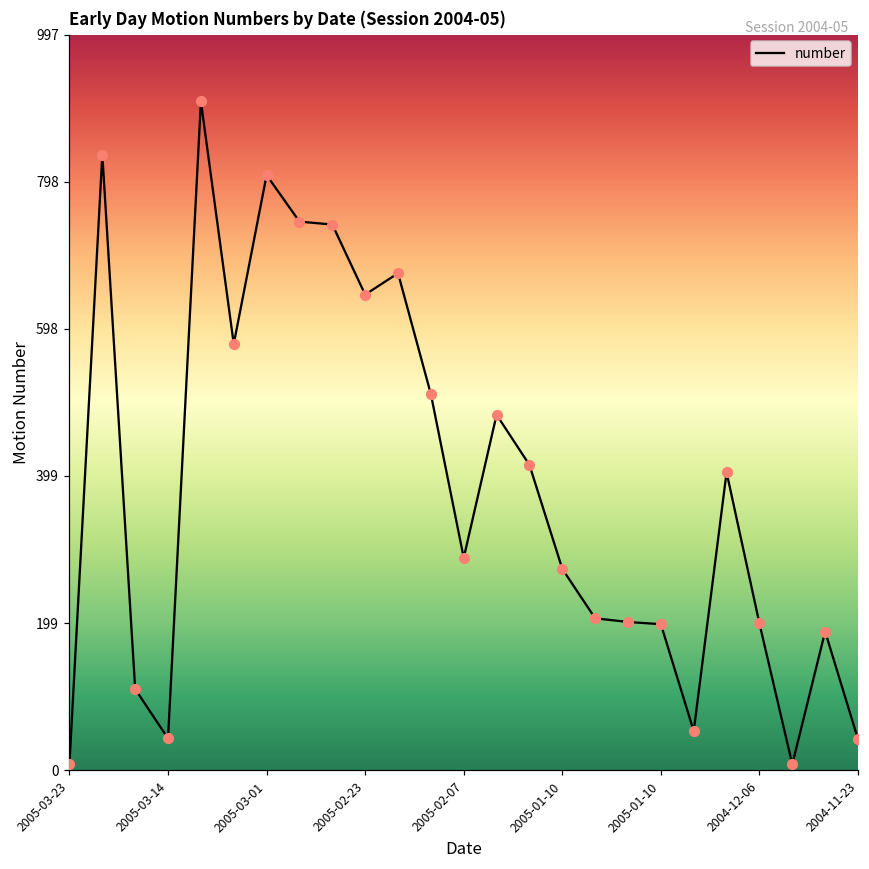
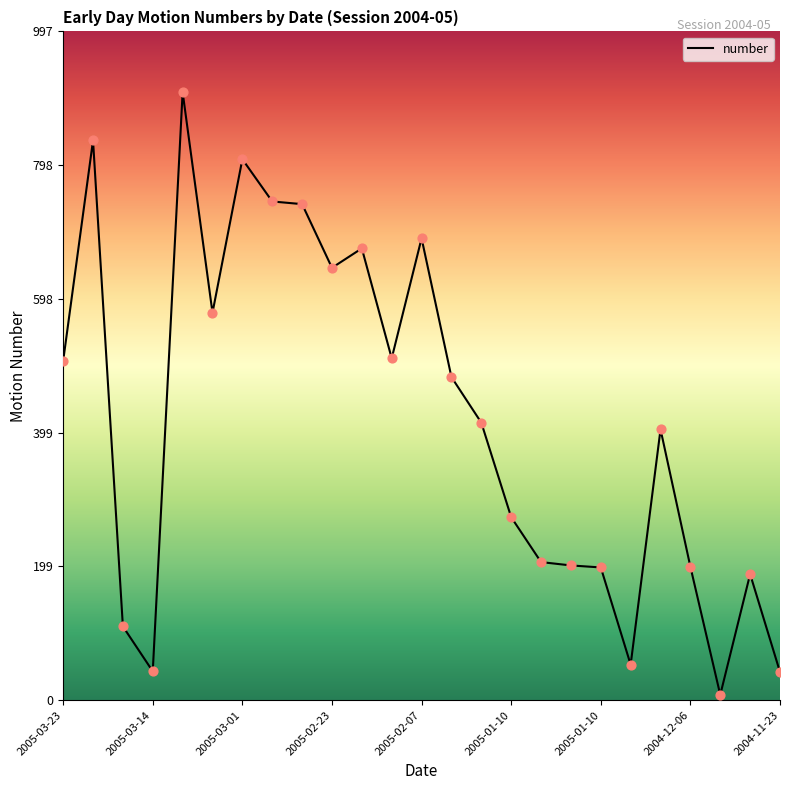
2005-03-23: 10 -> 510
2005-02-07: 290 -> 690
